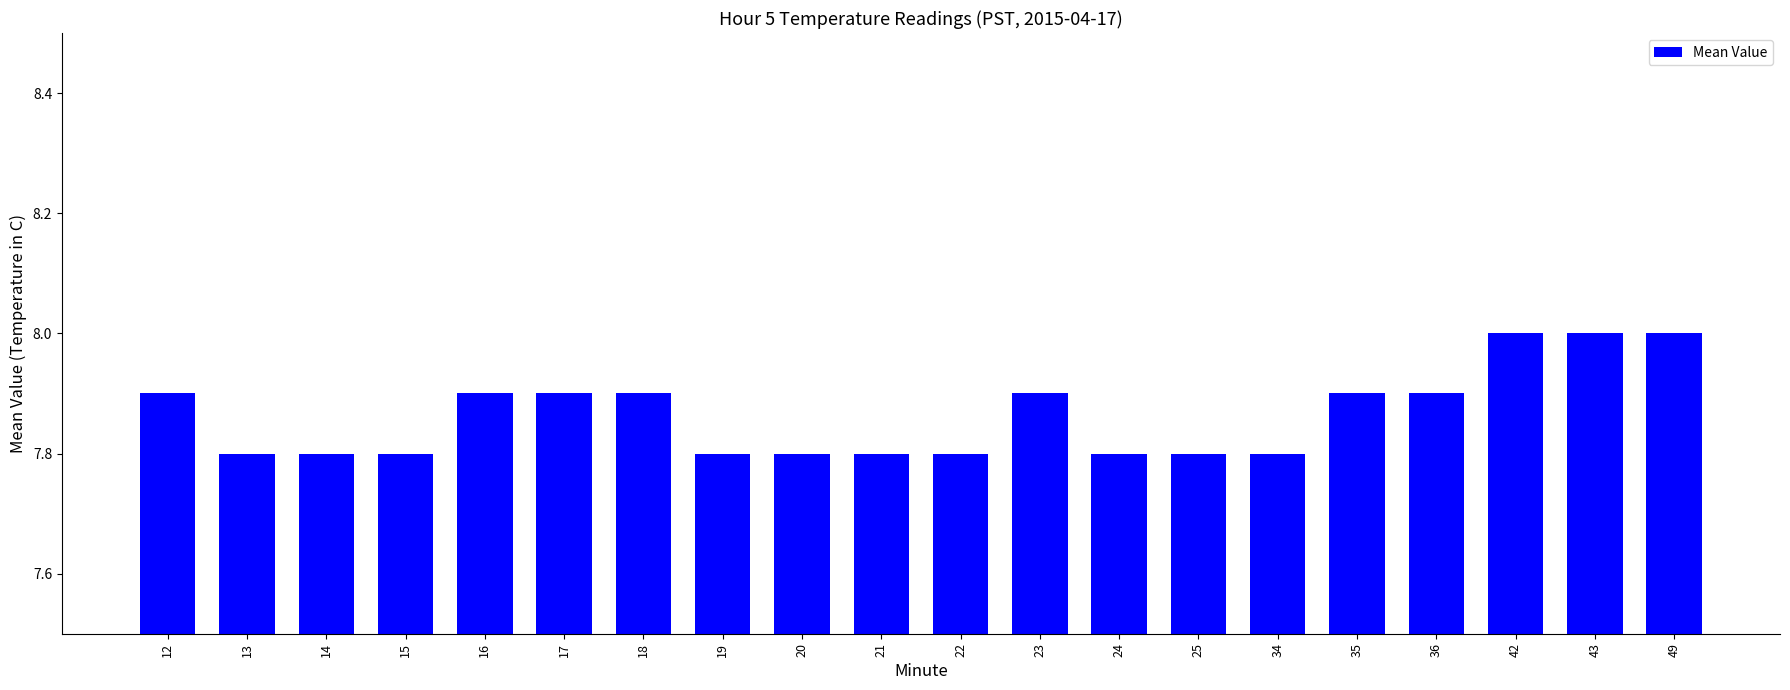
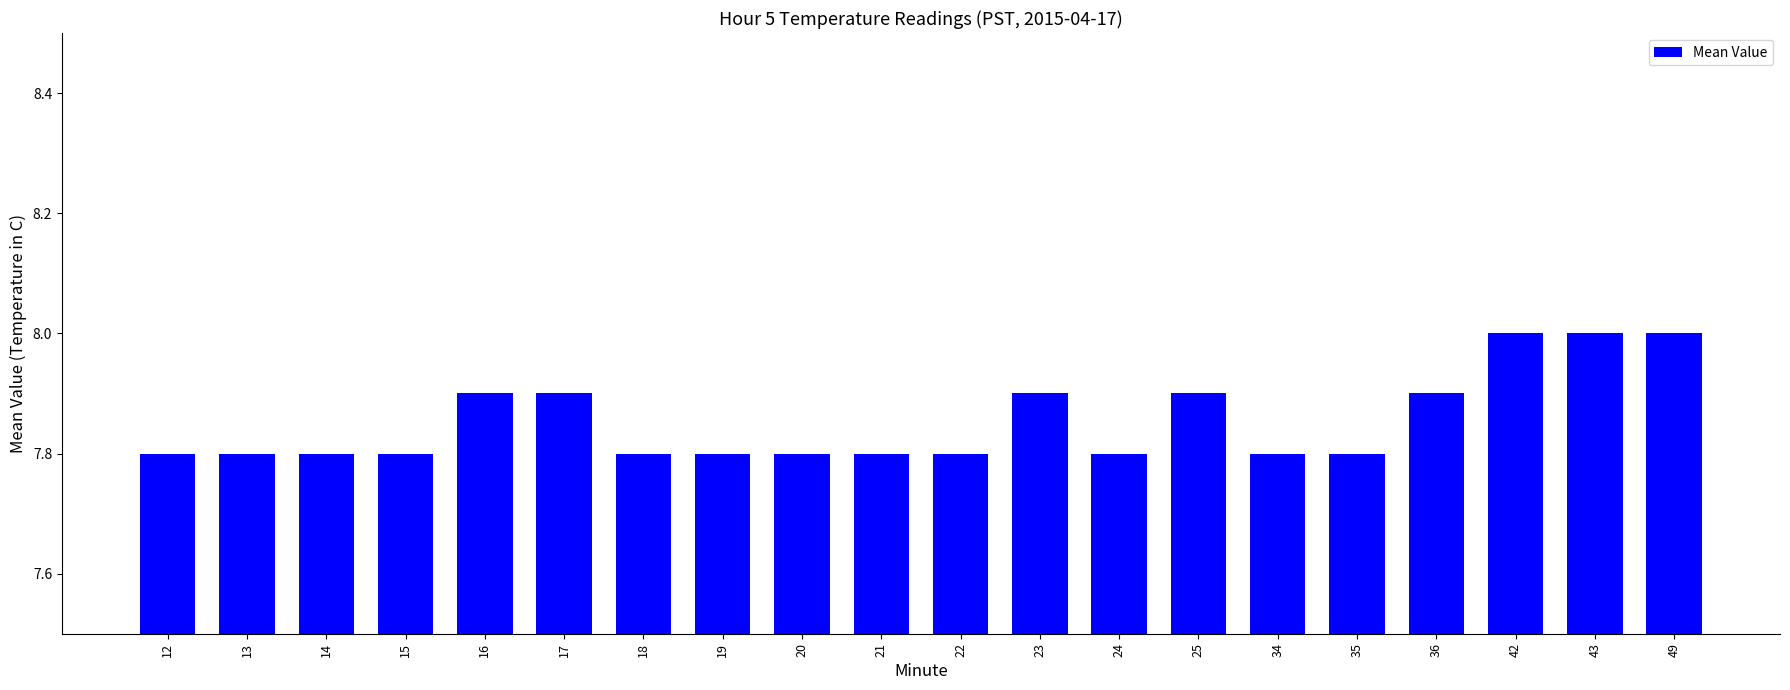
12: 7.9 -> 7.8
18: 7.9 -> 7.8
25: 7.8 -> 7.9
35: 7.9 -> 7.8
